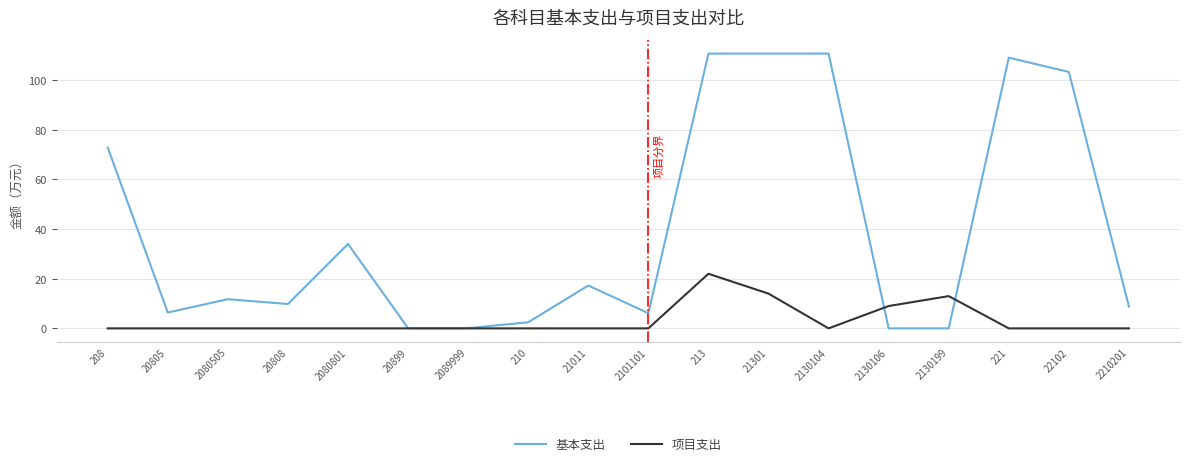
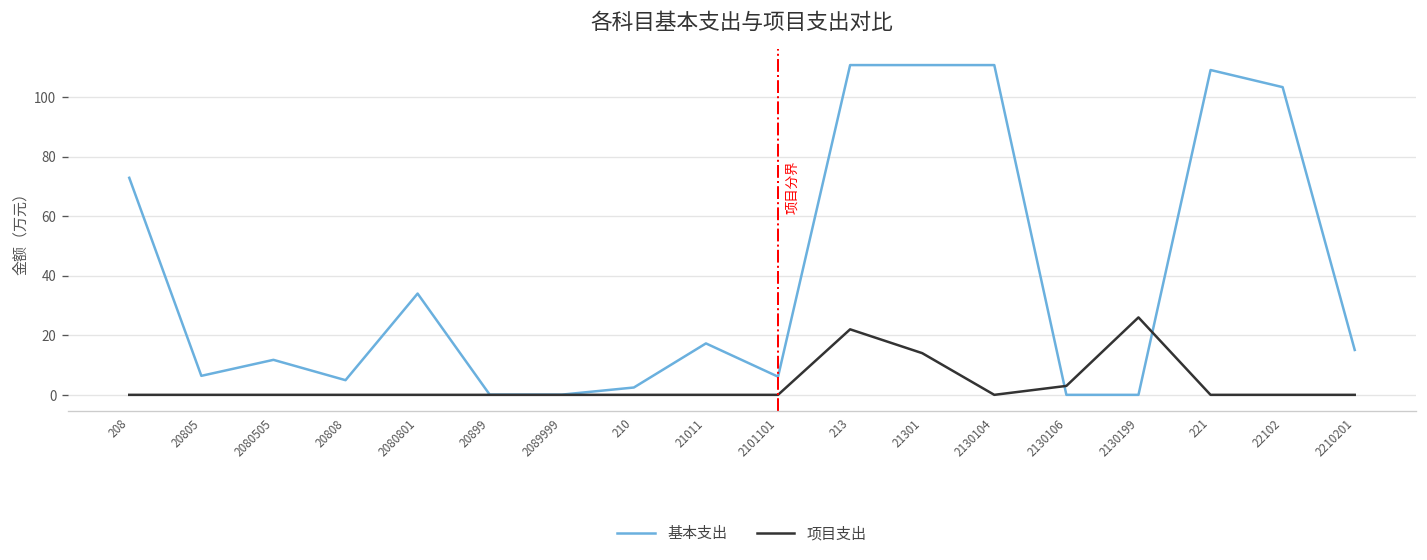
基本支出, 20808: 10 -> 5
项目支出, 2130106: 9 -> 3
项目支出, 2130199: 13 -> 26
基本支出, 2210201: 9 -> 15
